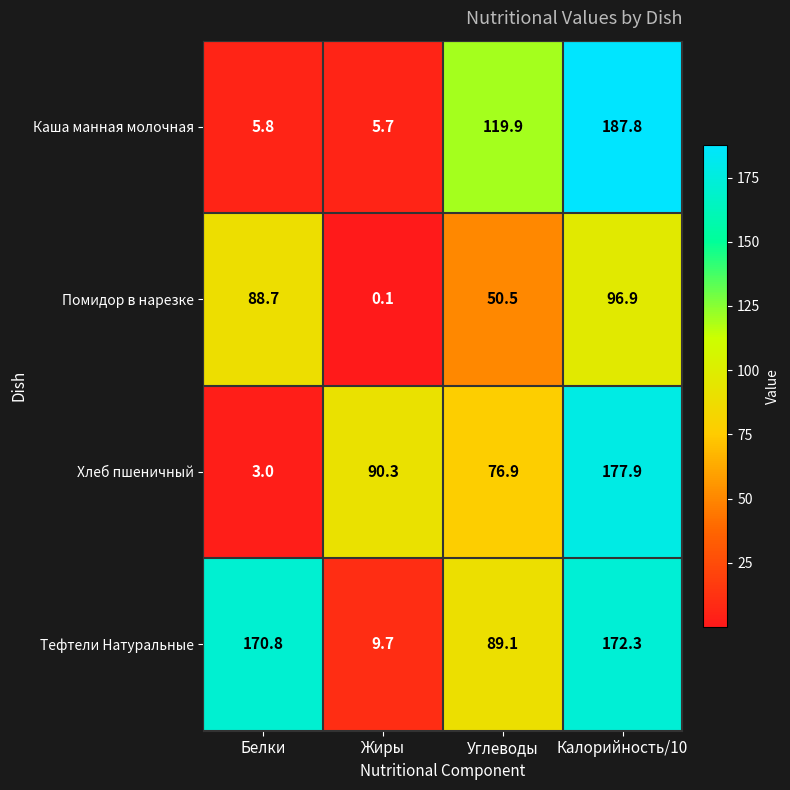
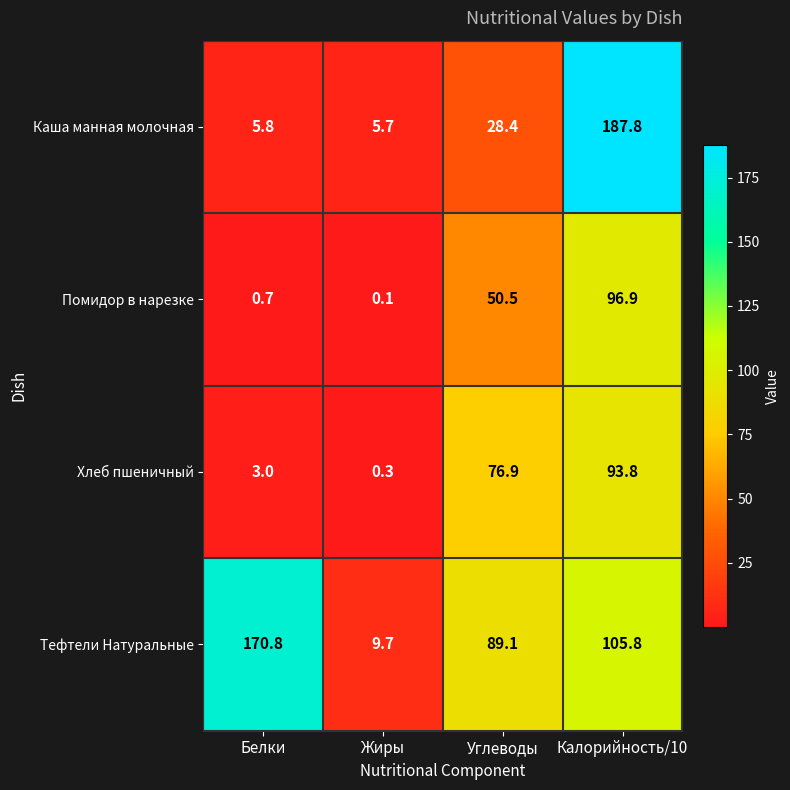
Каша манная молочная, Углеводы: 119.9 -> 28.4
Помидор в нарезке, Белки: 88.7 -> 0.7
Хлеб пшеничный, Жиры: 90.3 -> 0.3
Хлеб пшеничный, Калорийность/10: 177.9 -> 93.8
Тефтели Натуральные, Калорийность/10: 172.3 -> 105.8
